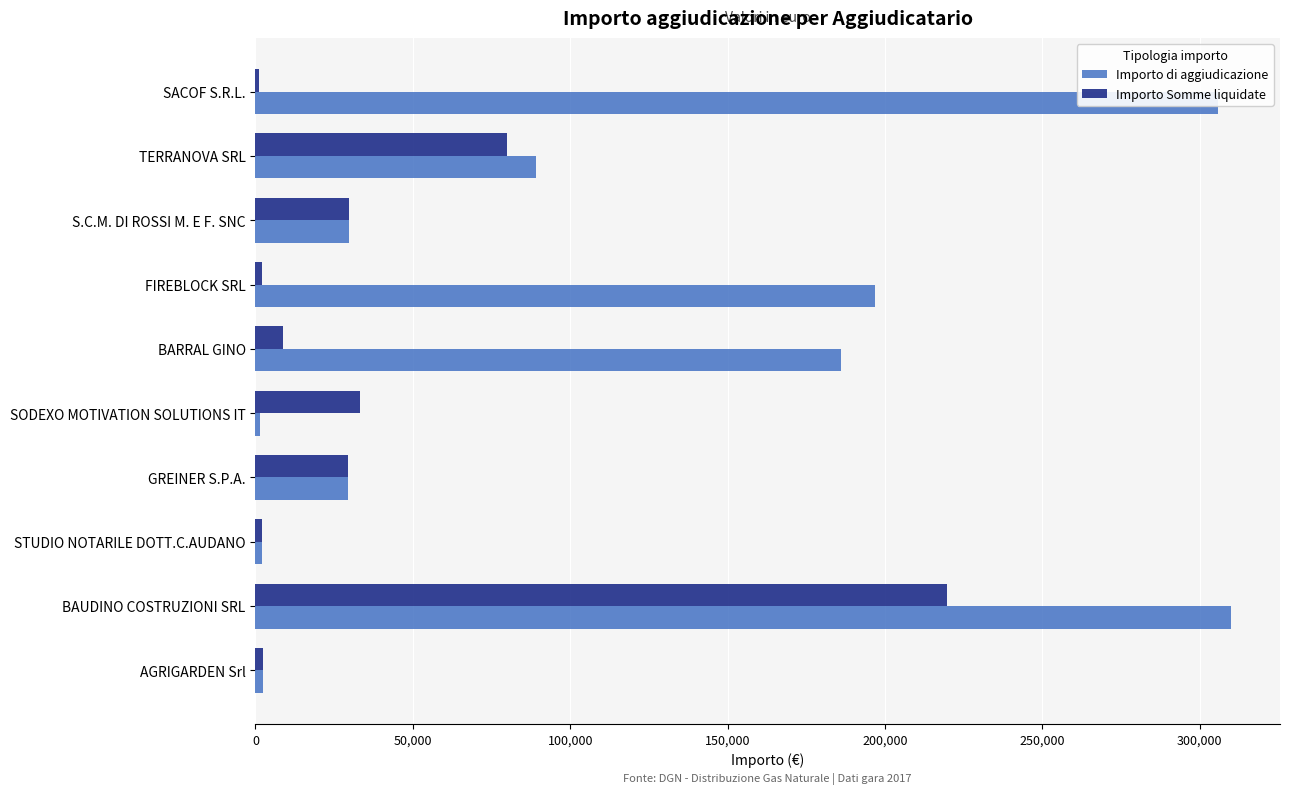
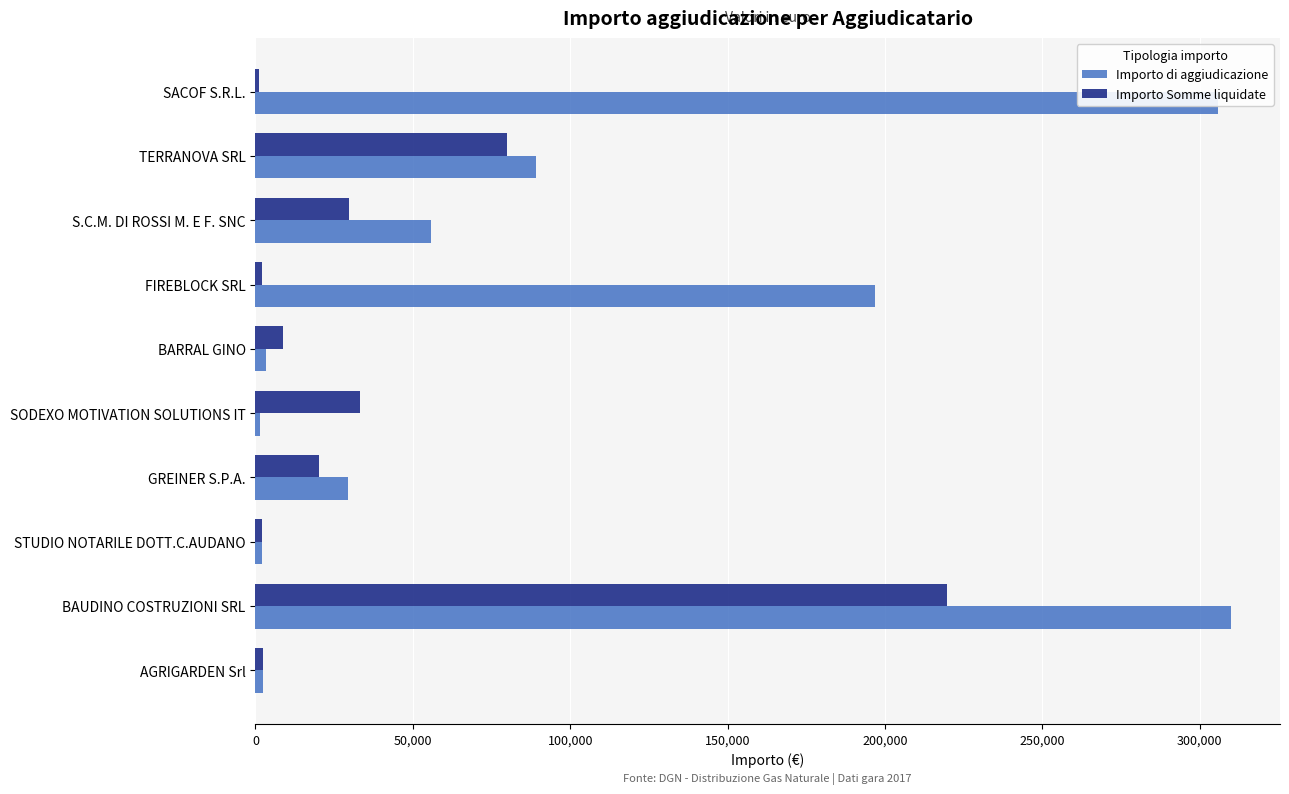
Importo di aggiudicazione, S.C.M. DI ROSSI M. E F. SNC: 30,000 -> 56,000
Importo di aggiudicazione, BARRAL GINO: 186,000 -> 4,000
Importo Somme liquidate, GREINER S.P.A.: 30,000 -> 20,000
